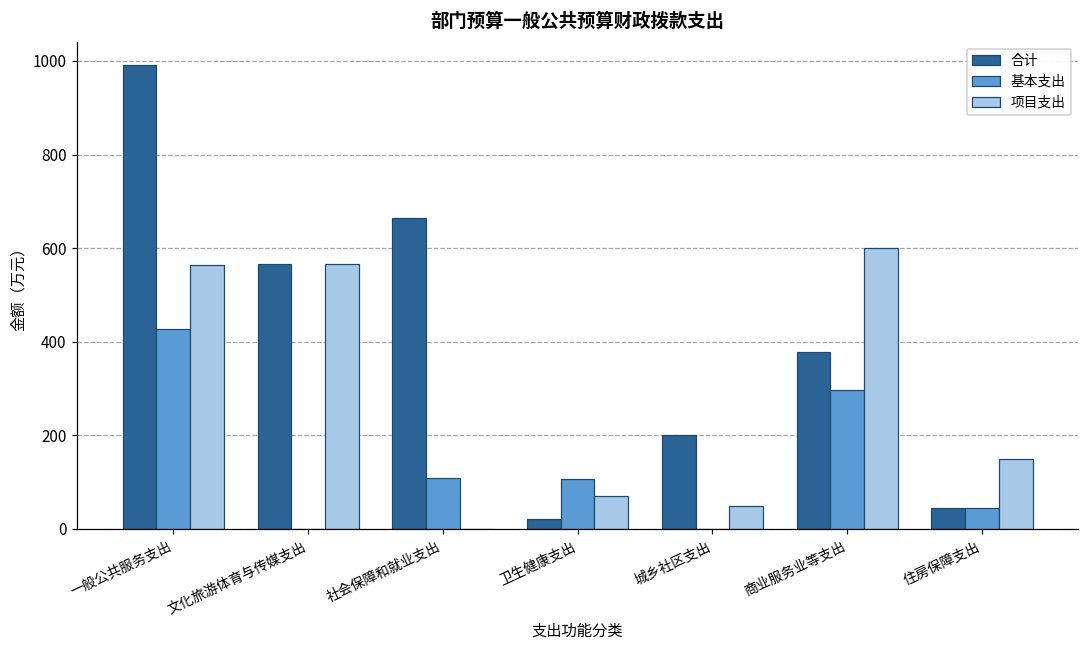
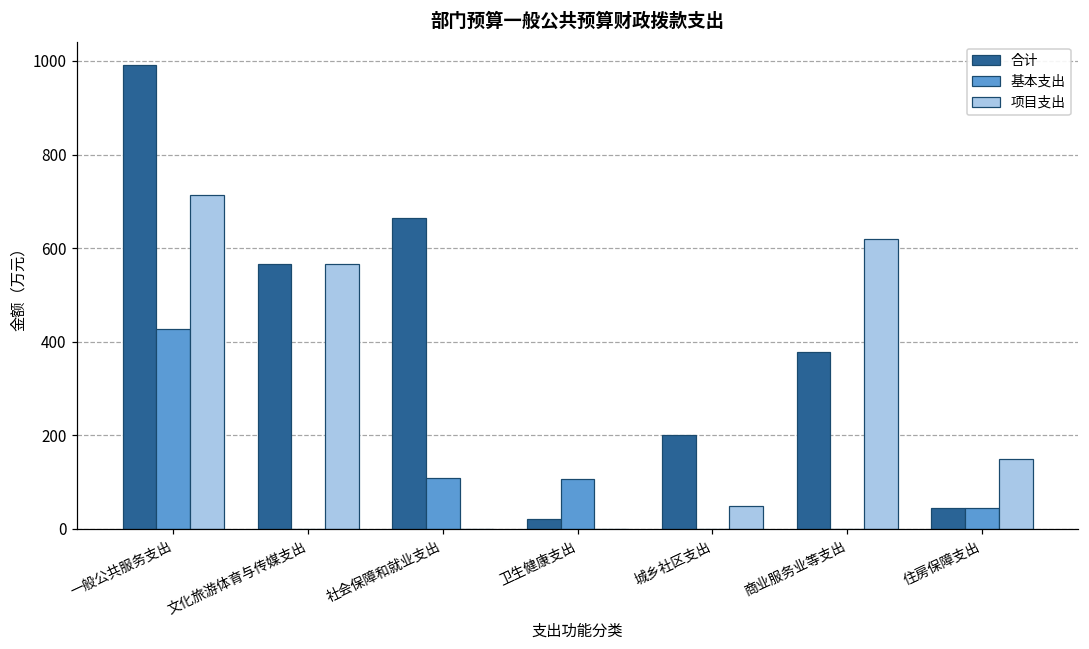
项目支出, 一般公共服务支出: 560 -> 710
项目支出, 卫生健康支出: 70 -> 0
基本支出, 商业服务业等支出: 300 -> 0
项目支出, 商业服务业等支出: 600 -> 620
